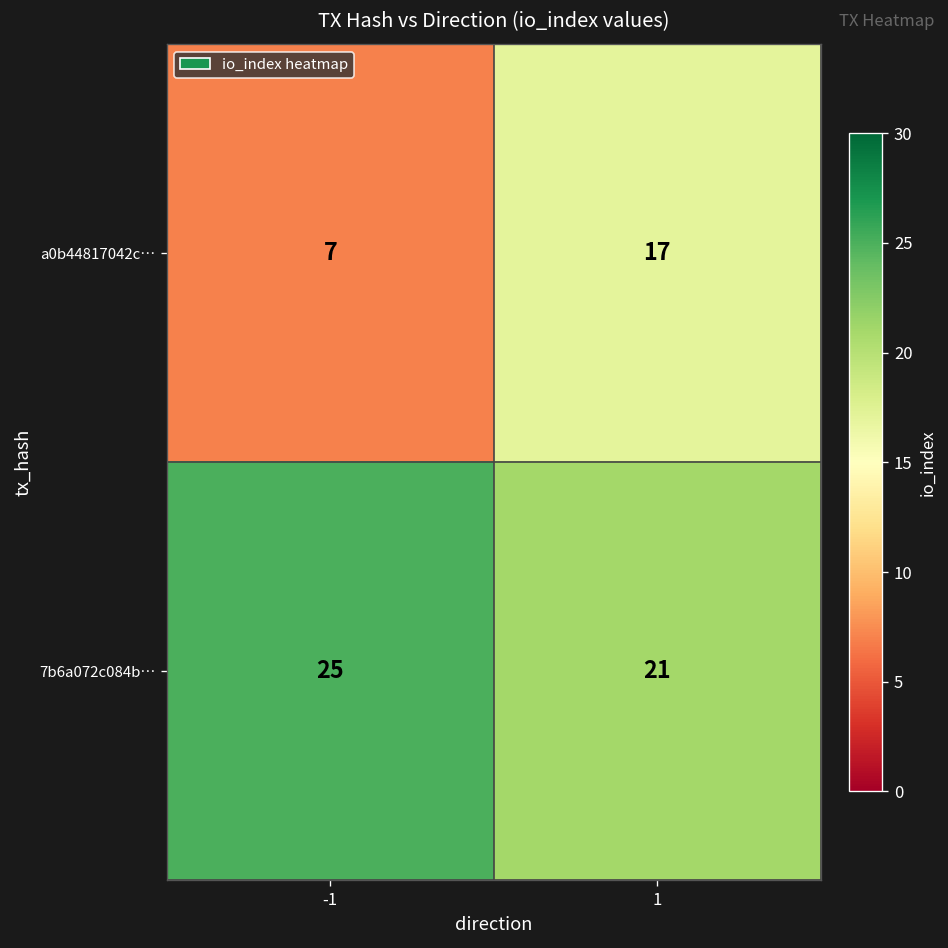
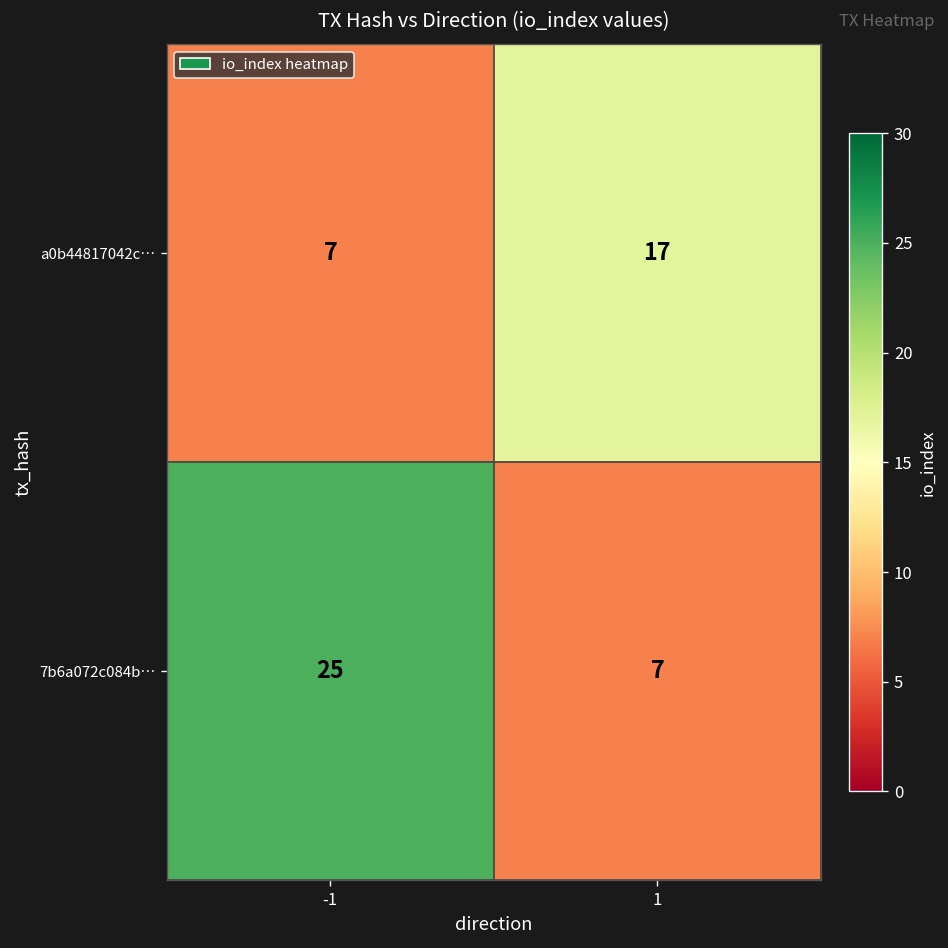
7b6a072c084b…, 1: 21 -> 7
